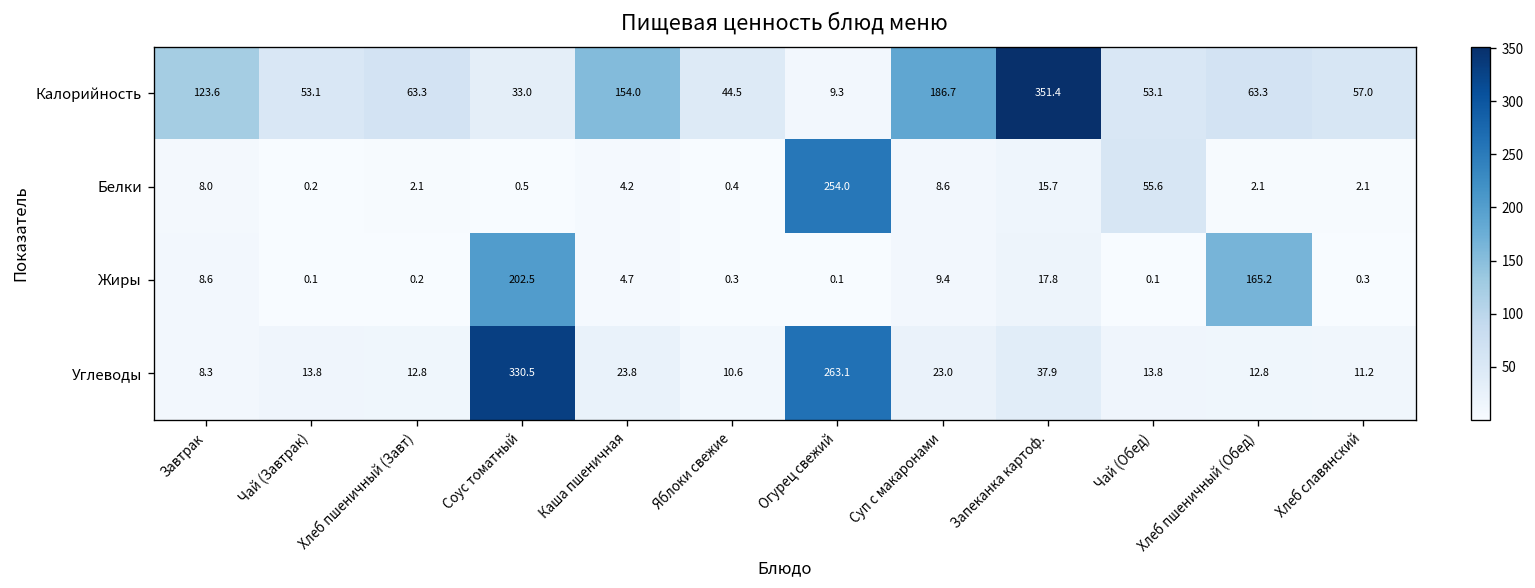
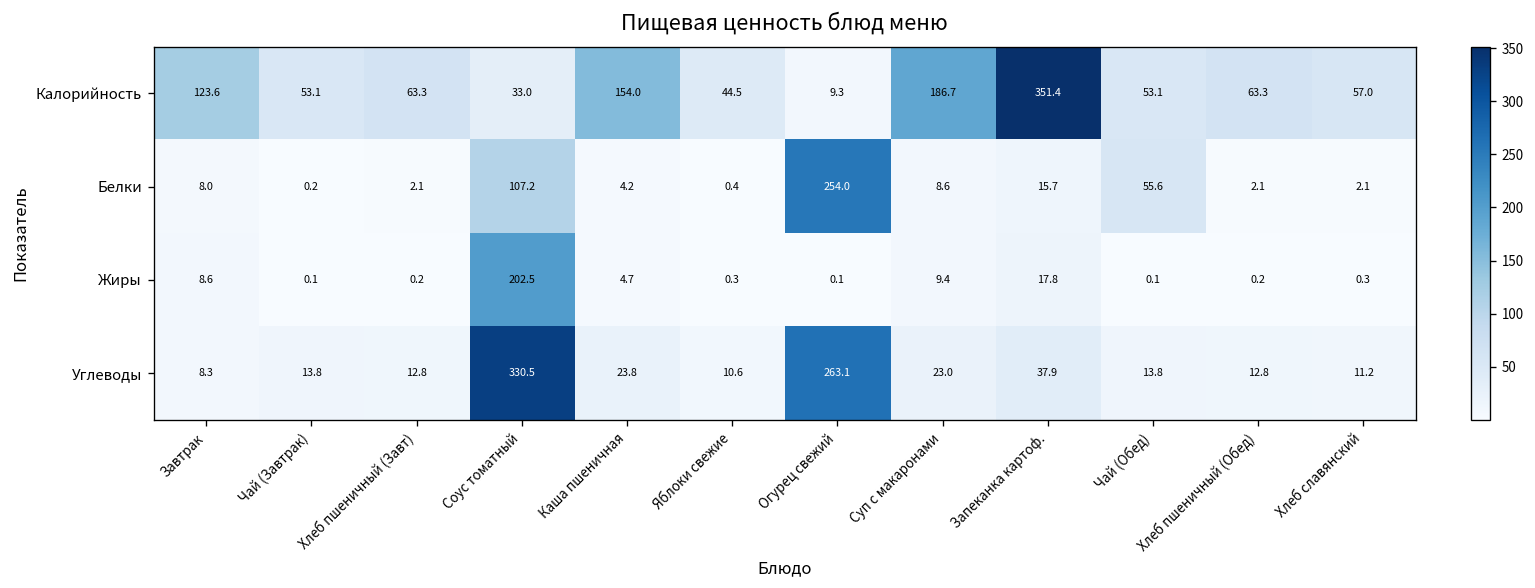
Белки, Соус томатный: 0.5 -> 107.2
Жиры, Хлеб пшеничный (Обед): 165.2 -> 0.2
